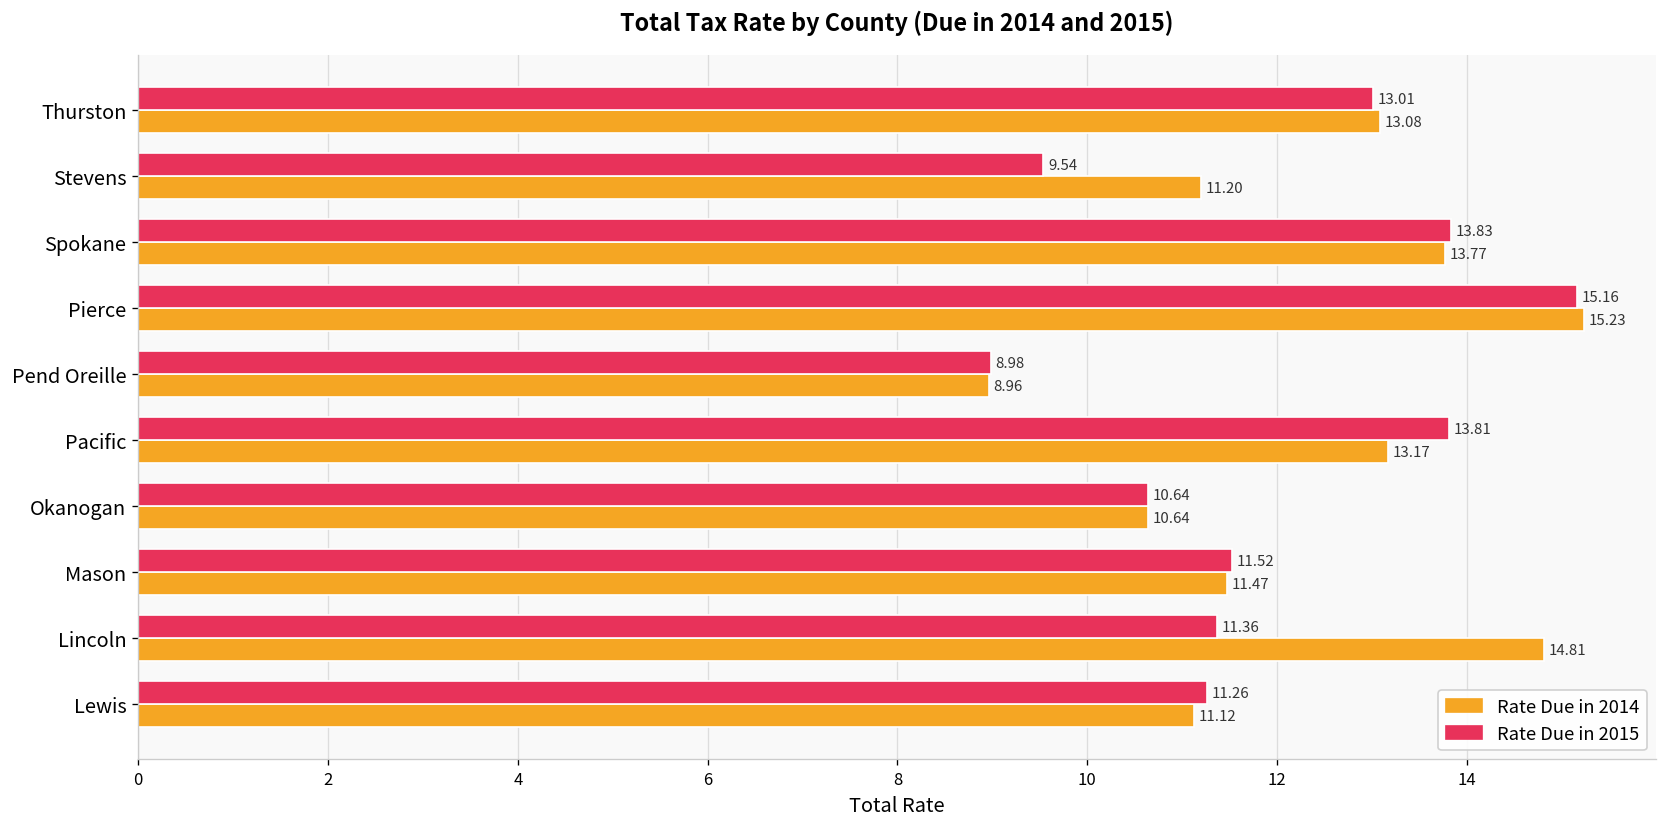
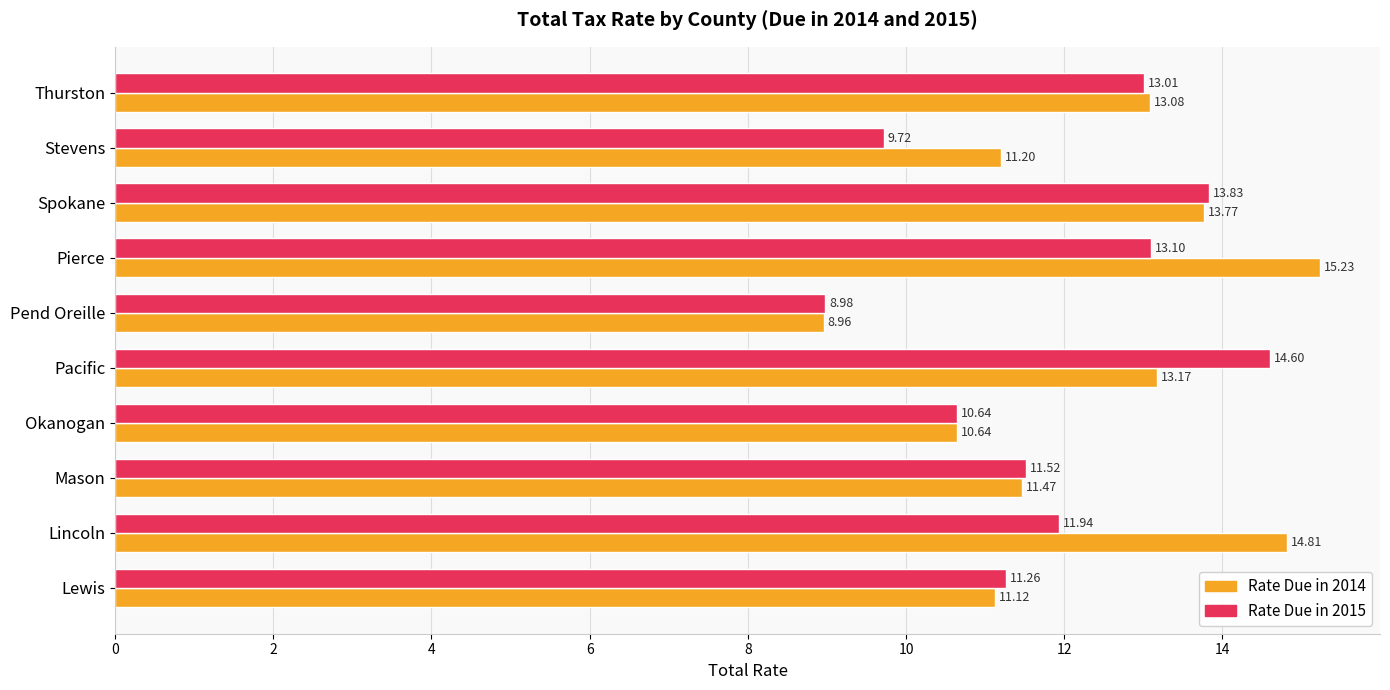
Rate Due in 2015, Stevens: 9.54 -> 9.72
Rate Due in 2015, Pierce: 15.16 -> 13.10
Rate Due in 2015, Pacific: 13.81 -> 14.60
Rate Due in 2015, Lincoln: 11.36 -> 11.94
